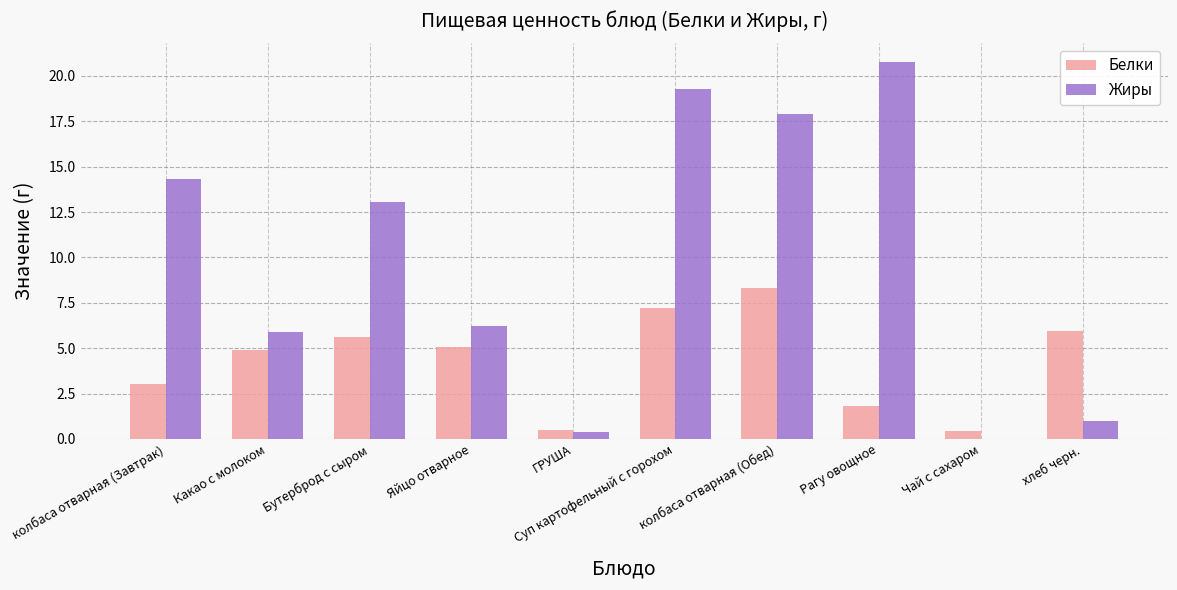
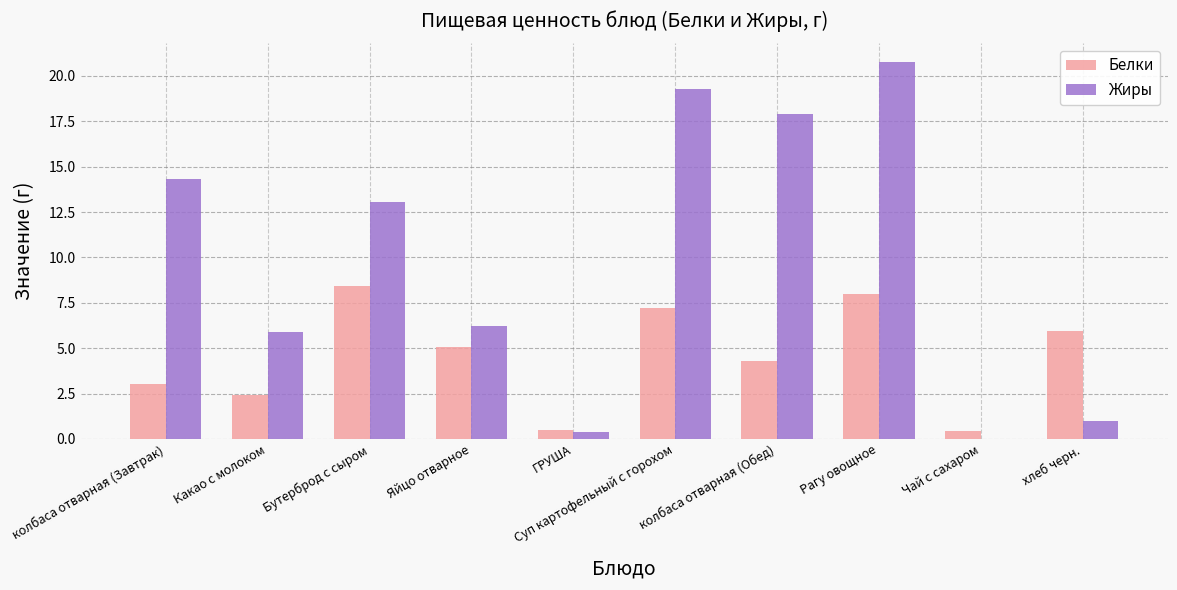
Белки, Какао с молоком: 4.9 -> 2.4
Белки, Бутерброд с сыром: 5.6 -> 8.4
Белки, колбаса отварная (Обед): 8.3 -> 4.3
Белки, Рагу овощное: 1.8 -> 8.0
